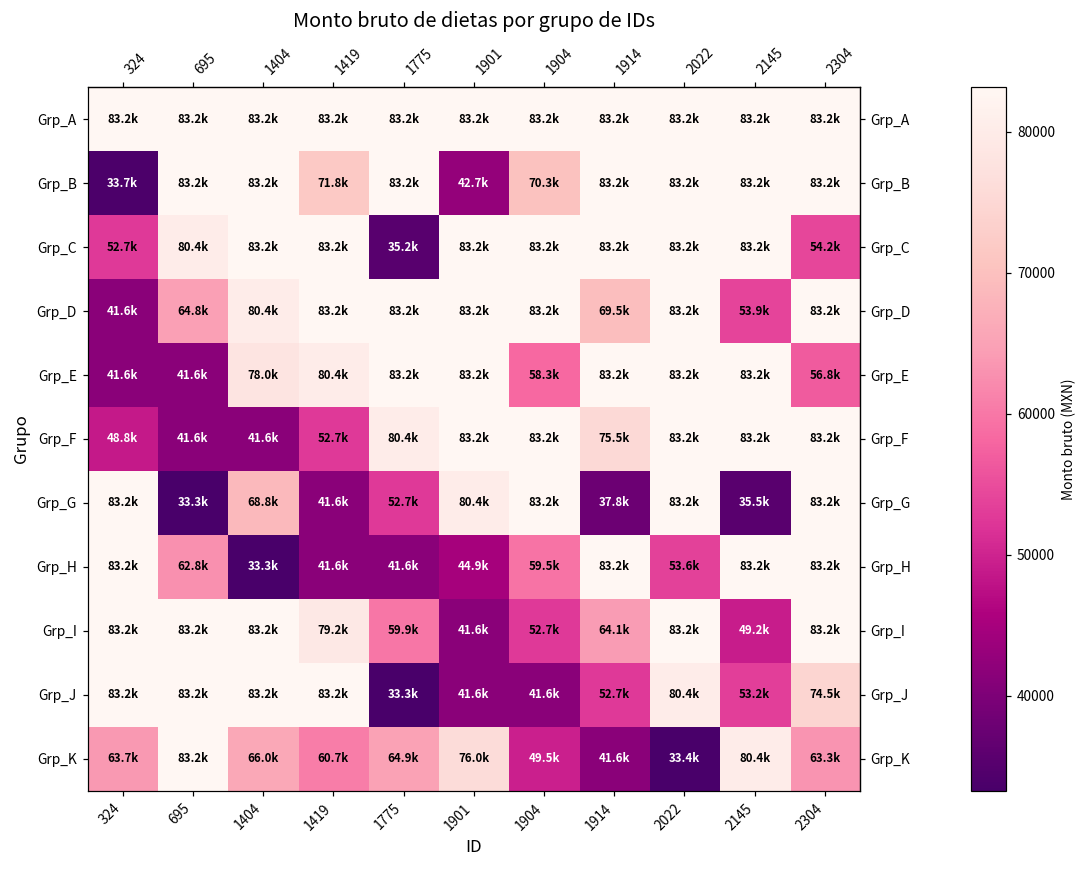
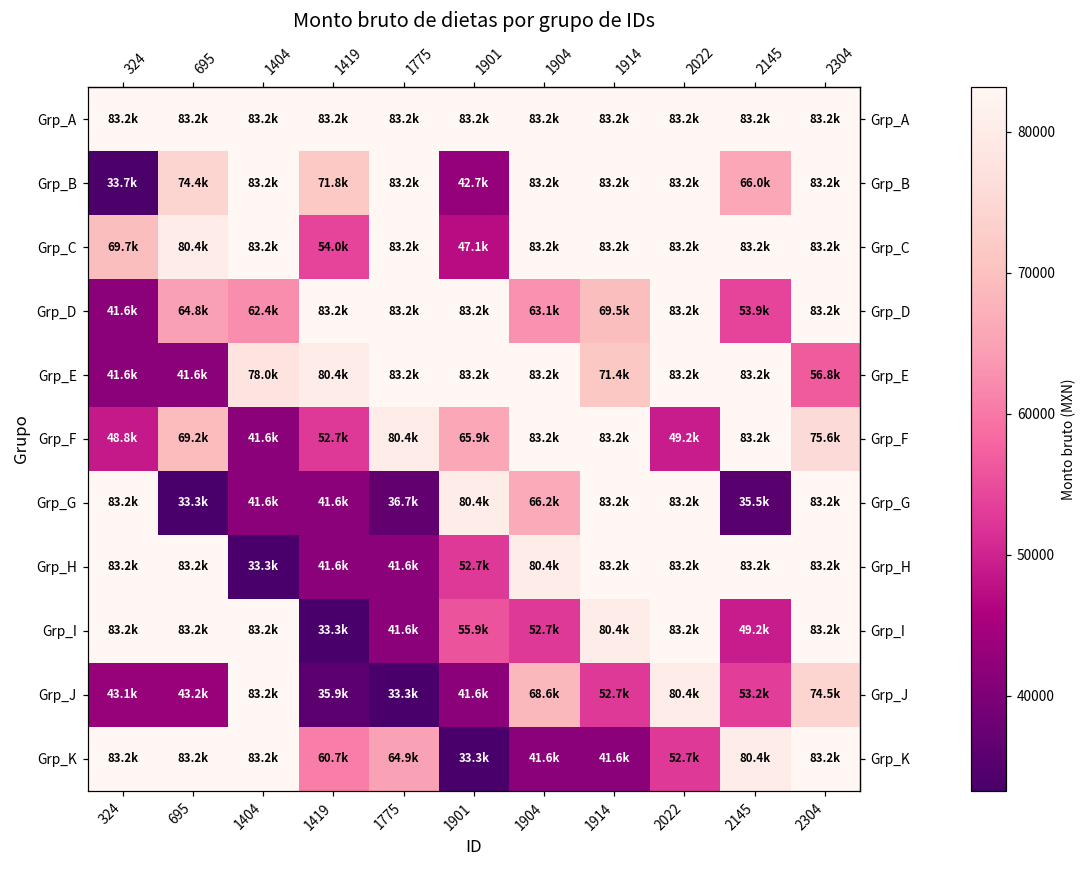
Grp_B, 695: 83.2k -> 74.4k
Grp_B, 1904: 70.3k -> 83.2k
Grp_B, 2145: 83.2k -> 66.0k
Grp_C, 324: 52.7k -> 69.7k
Grp_C, 1419: 83.2k -> 54.0k
Grp_C, 1775: 35.2k -> 83.2k
Grp_C, 1901: 83.2k -> 47.1k
Grp_C, 2304: 54.2k -> 83.2k
Grp_D, 1404: 80.4k -> 62.4k
Grp_D, 1904: 83.2k -> 63.1k
Grp_E, 1904: 58.3k -> 83.2k
Grp_E, 1914: 83.2k -> 71.4k
Grp_F, 695: 41.6k -> 69.2k
Grp_F, 1901: 83.2k -> 65.9k
Grp_F, 1914: 75.5k -> 83.2k
Grp_F, 2022: 83.2k -> 49.2k
Grp_F, 2304: 83.2k -> 75.6k
Grp_G, 1404: 68.8k -> 41.6k
Grp_G, 1775: 52.7k -> 36.7k
Grp_G, 1904: 83.2k -> 66.2k
Grp_G, 1914: 37.8k -> 83.2k
Grp_H, 695: 62.8k -> 83.2k
Grp_H, 1901: 44.9k -> 52.7k
Grp_H, 1904: 59.5k -> 80.4k
Grp_H, 2022: 53.6k -> 83.2k
Grp_I, 1419: 79.2k -> 33.3k
Grp_I, 1775: 59.9k -> 41.6k
Grp_I, 1901: 41.6k -> 55.9k
Grp_I, 1914: 64.1k -> 80.4k
Grp_J, 324: 83.2k -> 43.1k
Grp_J, 695: 83.2k -> 43.2k
Grp_J, 1419: 83.2k -> 35.9k
Grp_J, 1904: 41.6k -> 68.6k
Grp_K, 324: 63.7k -> 83.2k
Grp_K, 1404: 66.0k -> 83.2k
Grp_K, 1901: 76.0k -> 33.3k
Grp_K, 1904: 49.5k -> 41.6k
Grp_K, 2022: 33.4k -> 52.7k
Grp_K, 2304: 63.3k -> 83.2k
